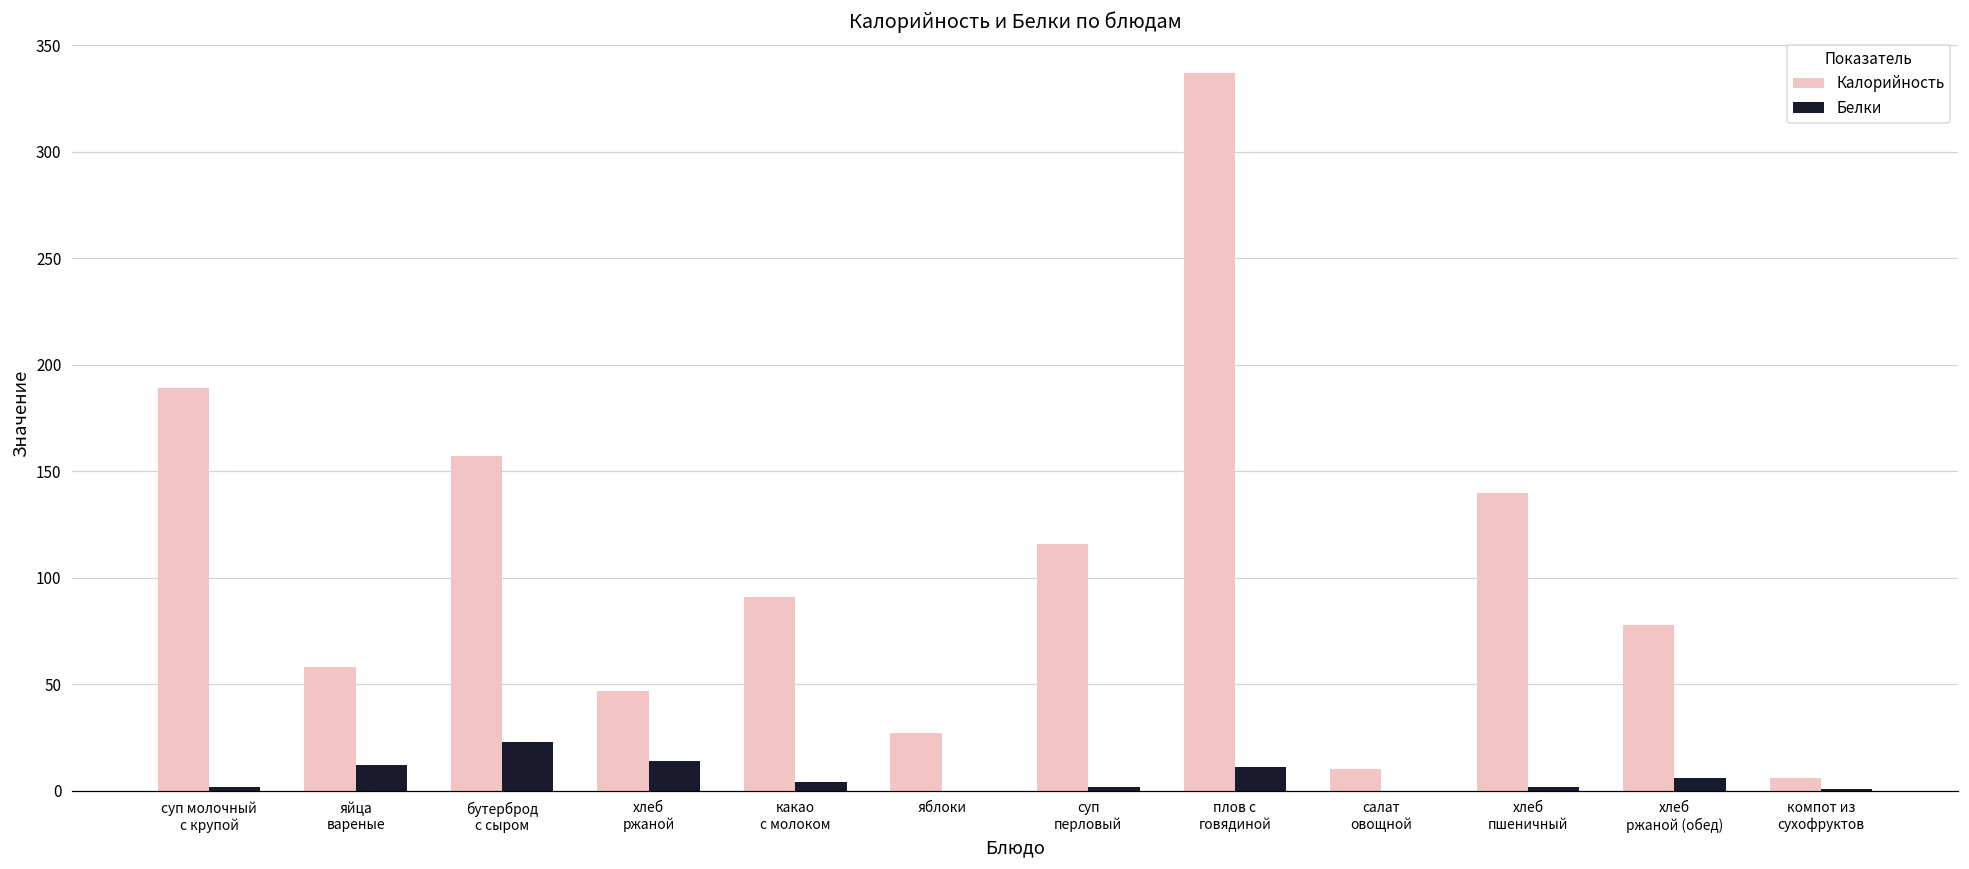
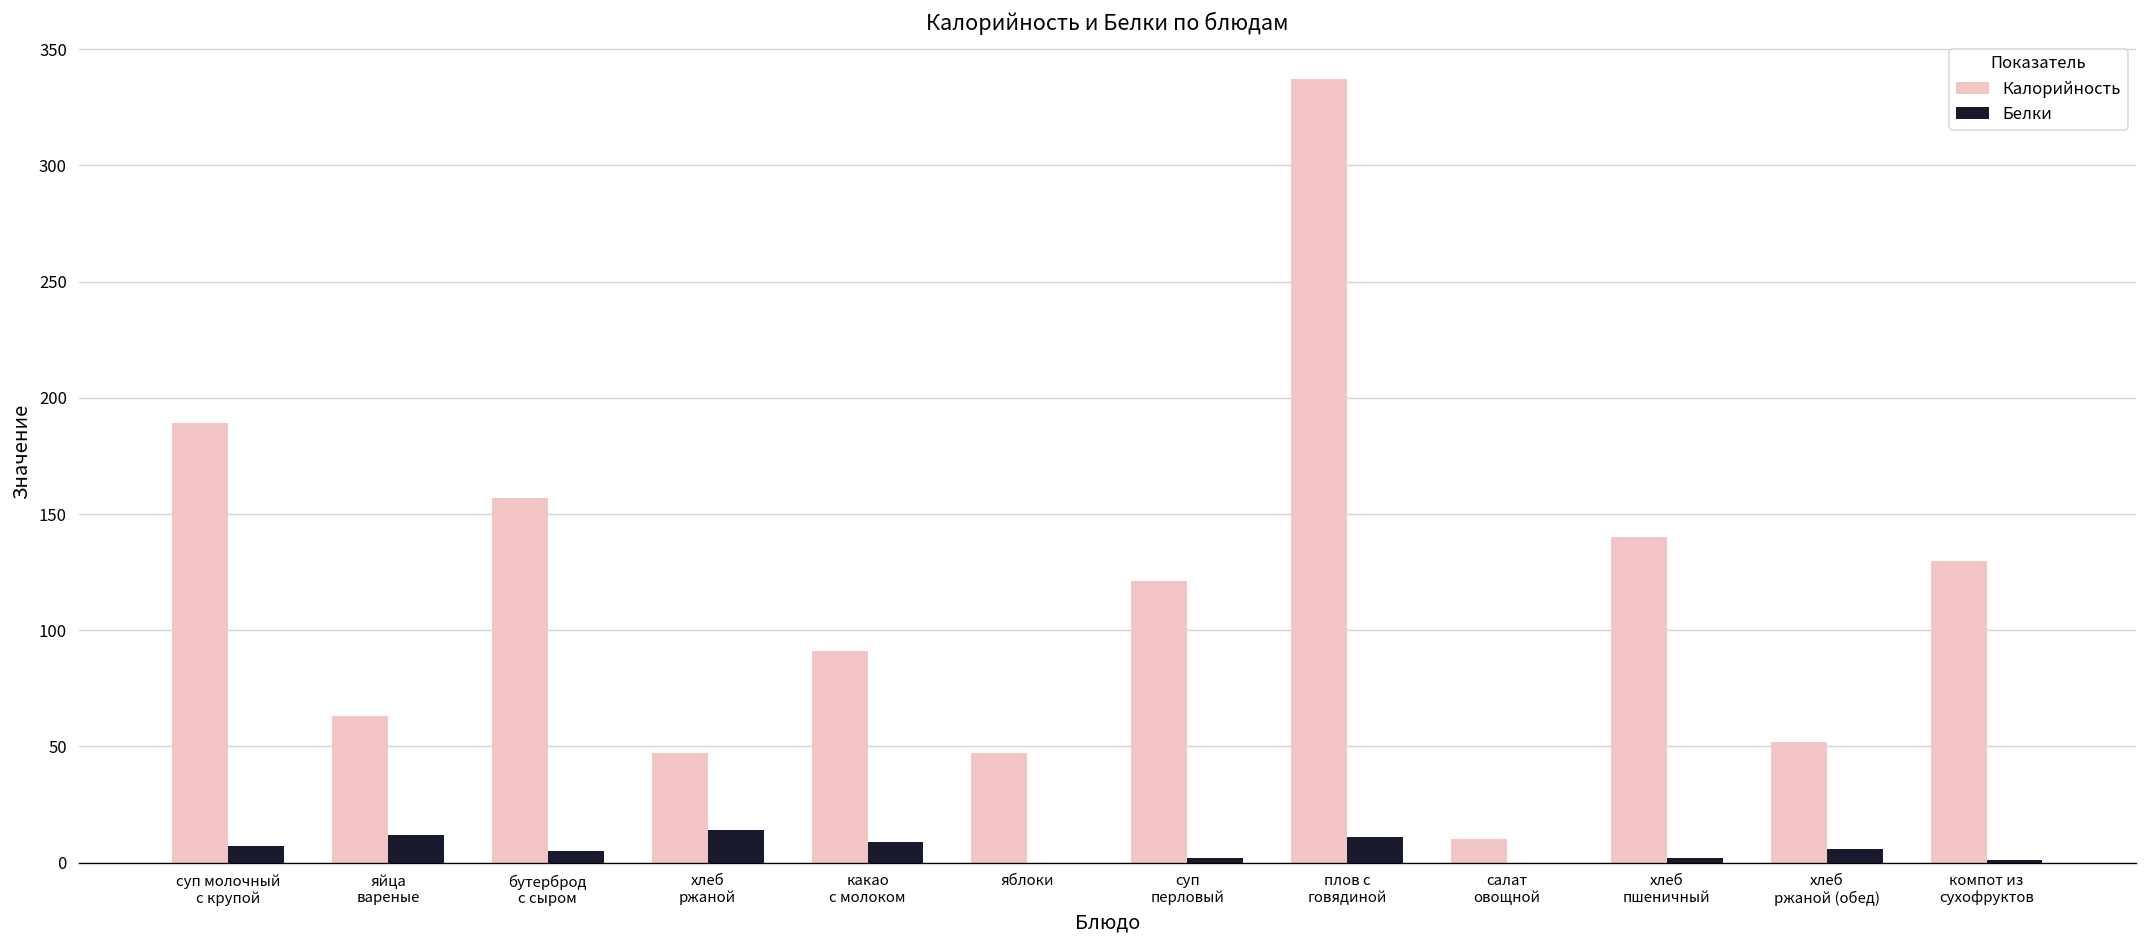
Белки, суп молочный с крупой: 2 -> 7
Калорийность, яйца вареные: 58 -> 63
Белки, бутерброд с сыром: 23 -> 5
Белки, какао с молоком: 4 -> 9
Калорийность, яблоки: 27 -> 47
Калорийность, суп перловый: 116 -> 121
Калорийность, хлеб ржаной (обед): 78 -> 52
Калорийность, компот из сухофруктов: 6 -> 130
